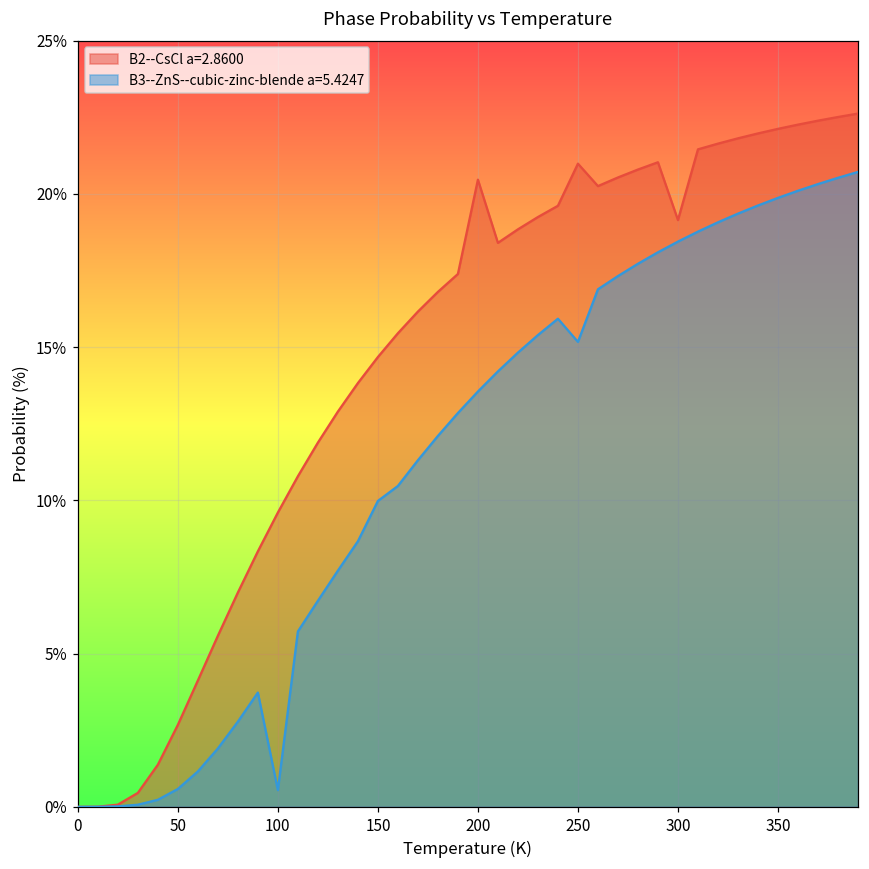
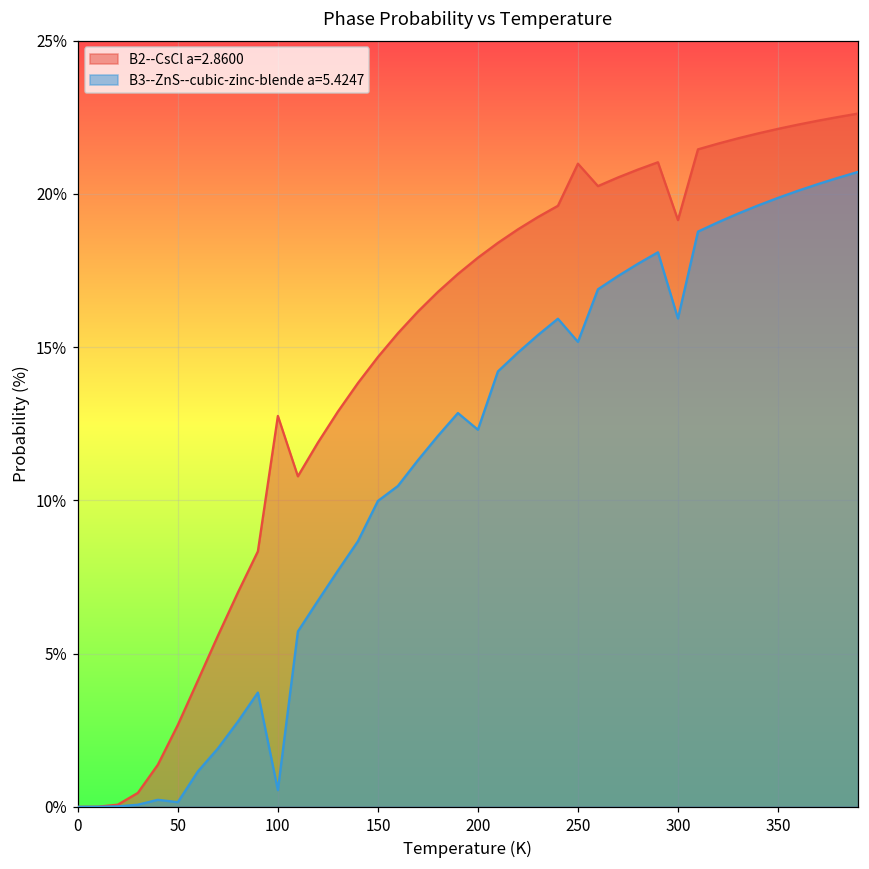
B3--ZnS--cubic-zinc-blende a=5.4247, 50: 0.6% -> 0.2%
B2--CsCl a=2.8600, 100: 9.6% -> 12.8%
B2--CsCl a=2.8600, 200: 20.5% -> 17.9%
B3--ZnS--cubic-zinc-blende a=5.4247, 200: 13.5% -> 12.3%
B3--ZnS--cubic-zinc-blende a=5.4247, 300: 18.4% -> 15.9%
